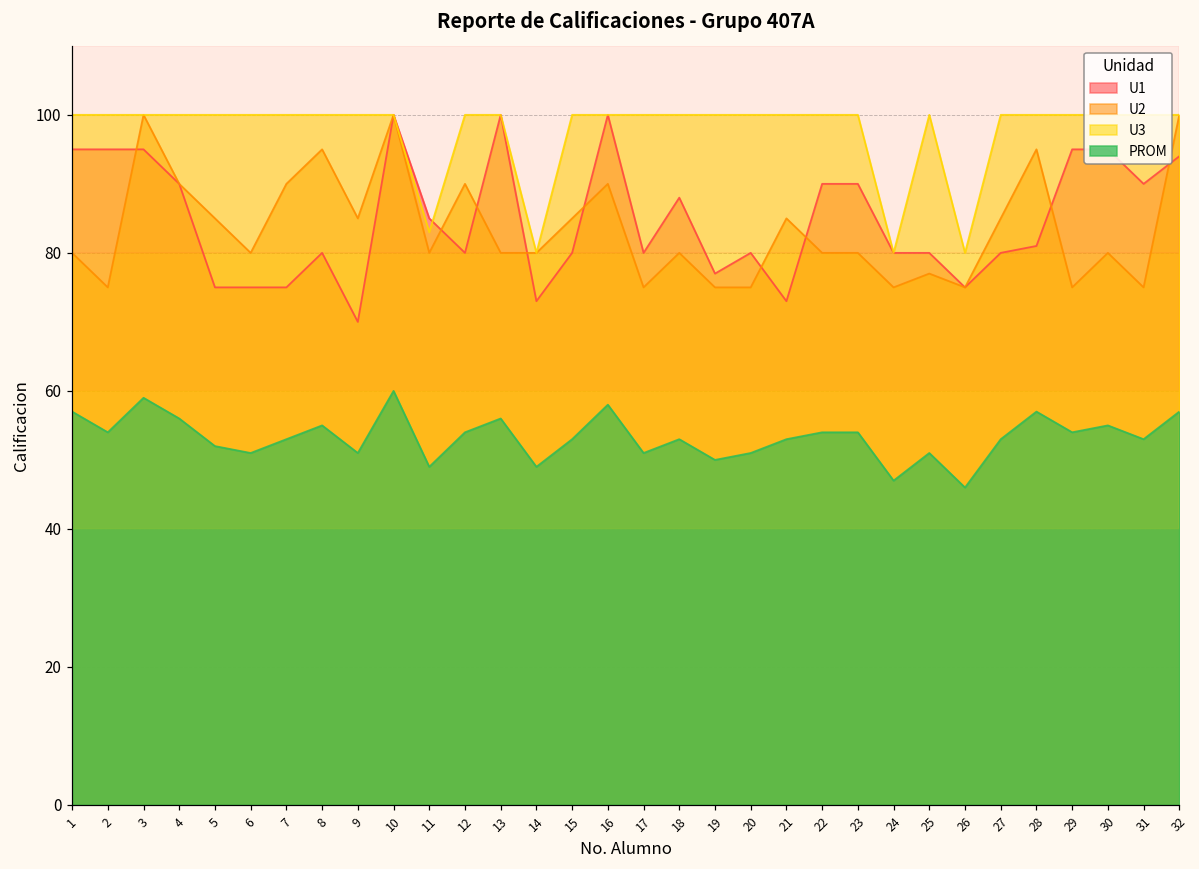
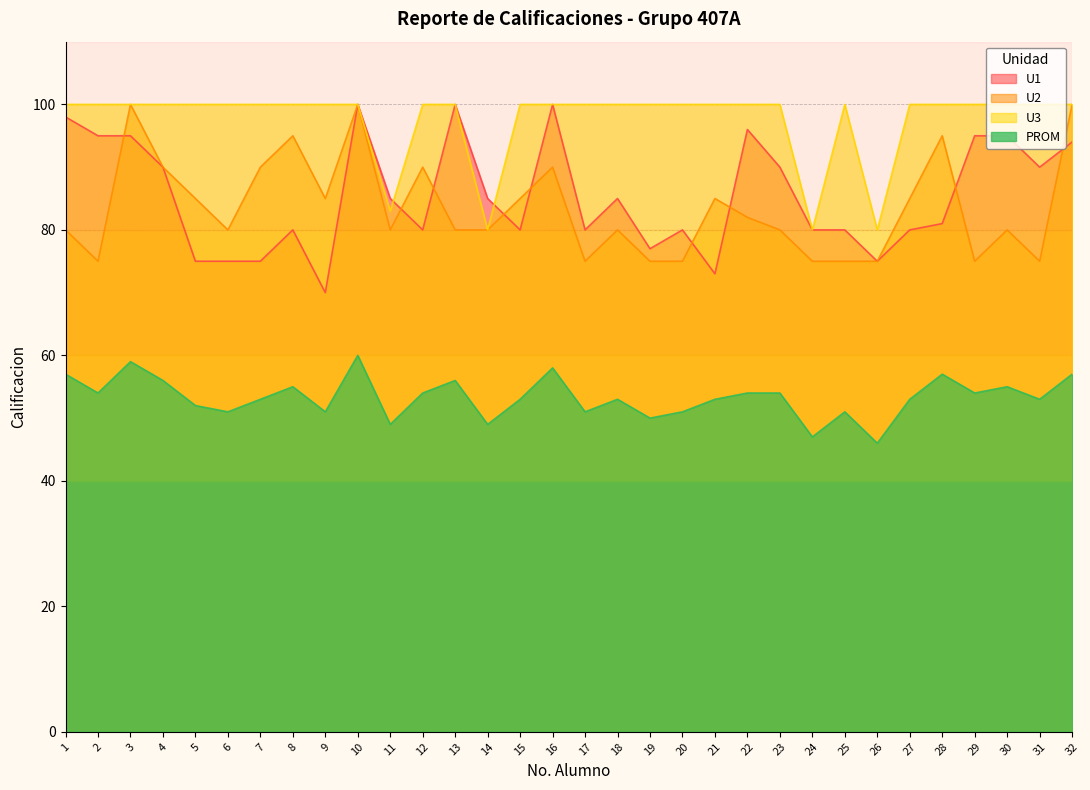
U1, 1: 95 -> 98
U1, 14: 73 -> 85
U1, 18: 88 -> 85
U1, 22: 90 -> 96
U2, 22: 80 -> 82
U2, 25: 77 -> 75
